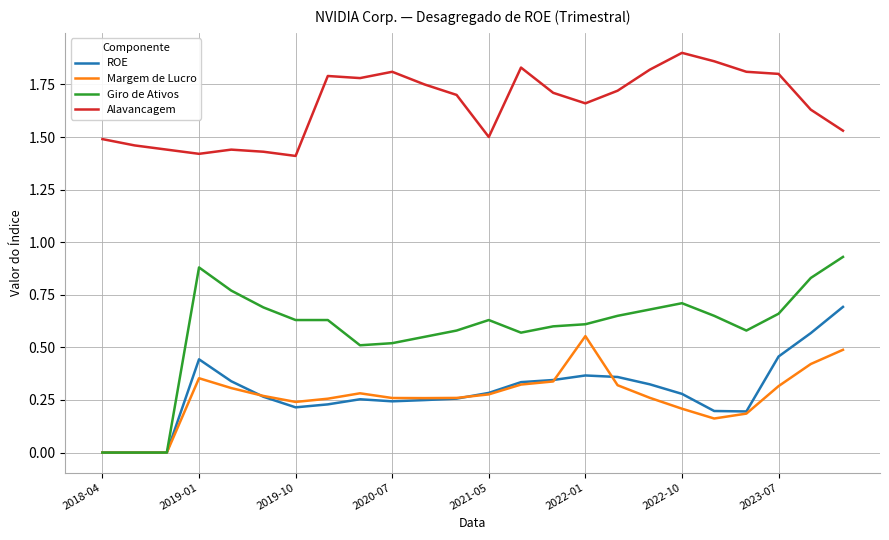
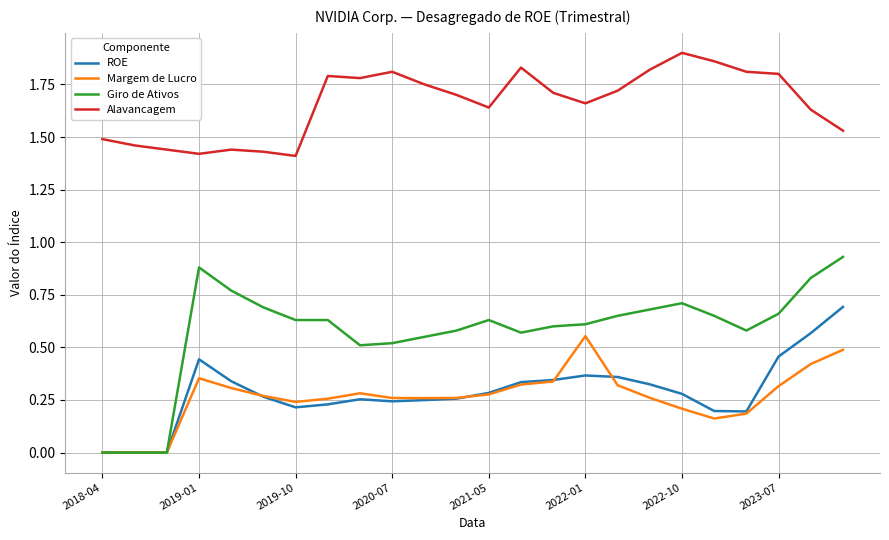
Alavancagem, 2021-05: 1.50 -> 1.64
